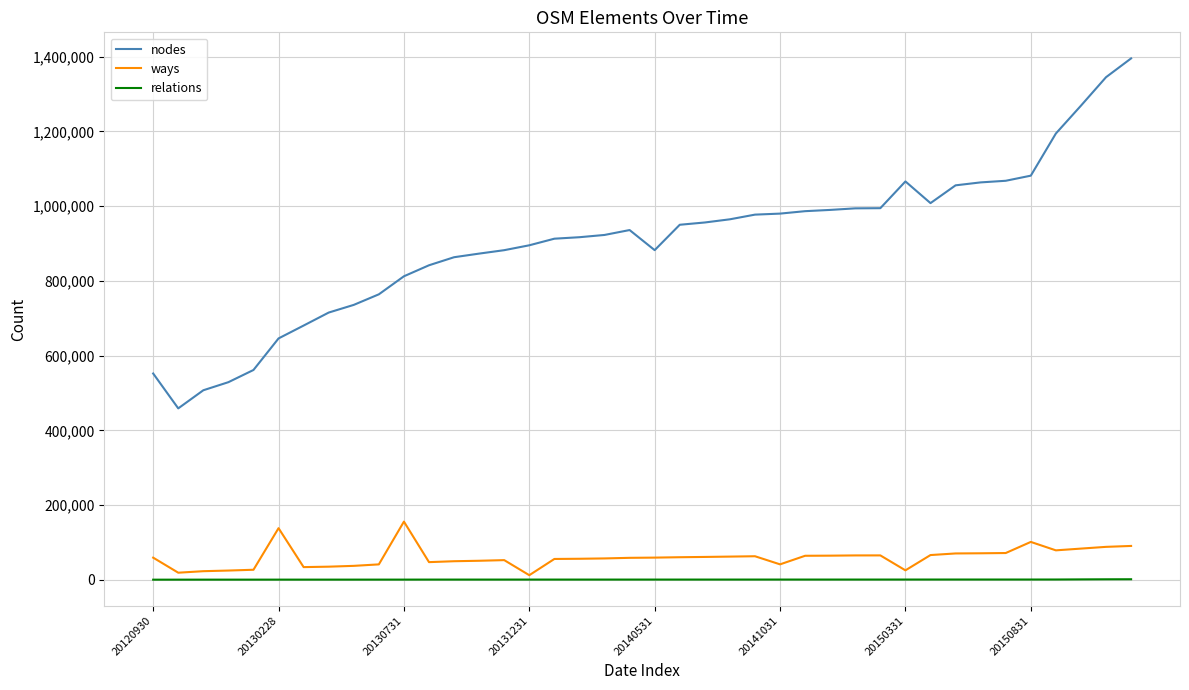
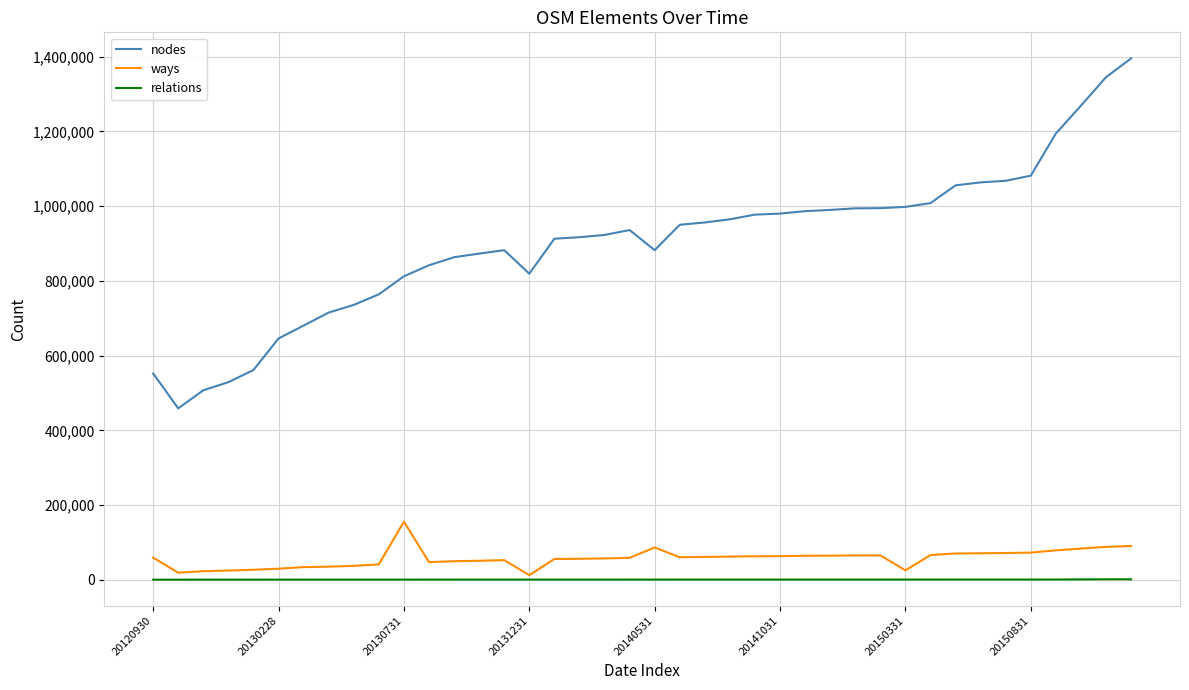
ways, 20130228: 140,000 -> 30,000
nodes, 20131231: 900,000 -> 820,000
ways, 20140531: 60,000 -> 90,000
ways, 20141031: 40,000 -> 60,000
nodes, 20150331: 1,070,000 -> 1,000,000
ways, 20150831: 100,000 -> 70,000
